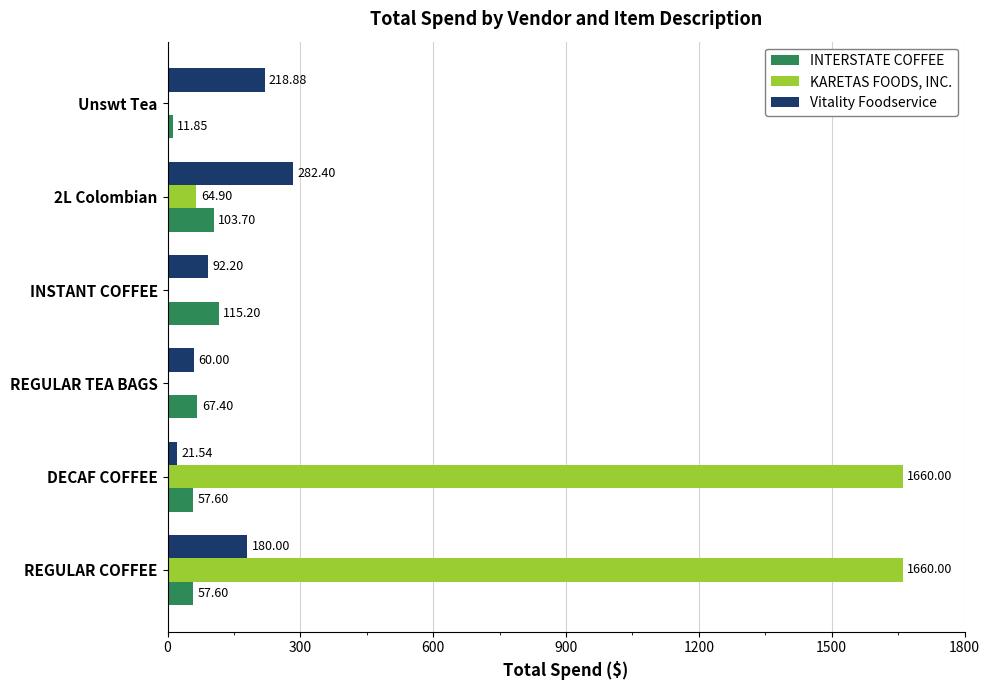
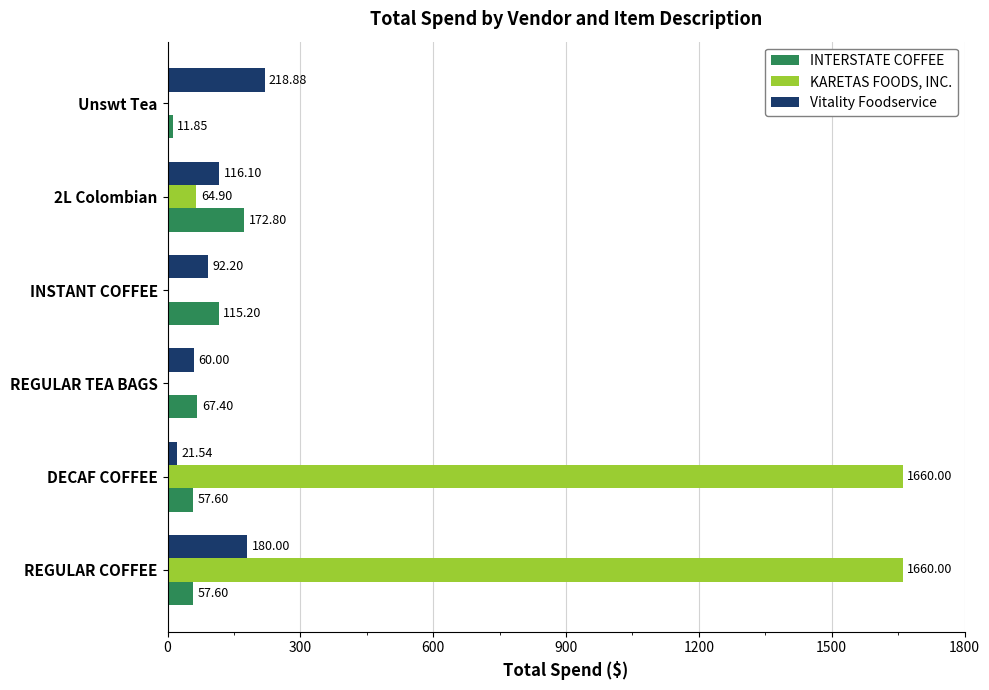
Vitality Foodservice, 2L Colombian: 282.40 -> 116.10
INTERSTATE COFFEE, 2L Colombian: 103.70 -> 172.80
